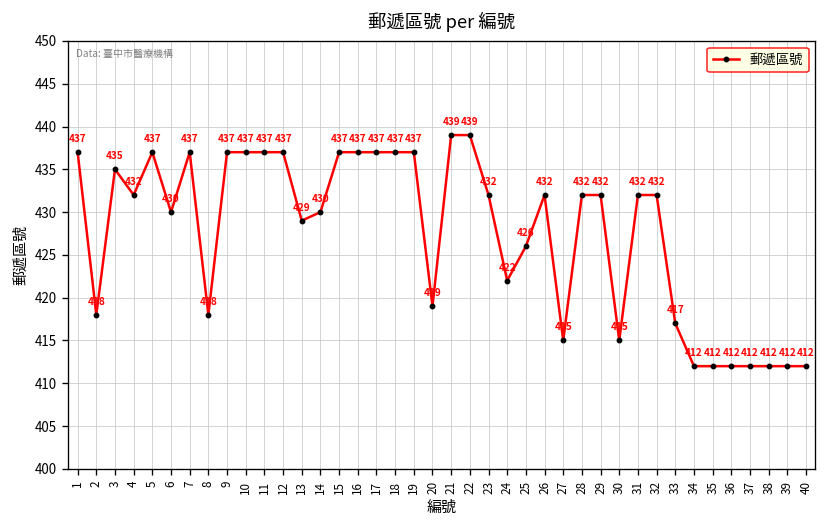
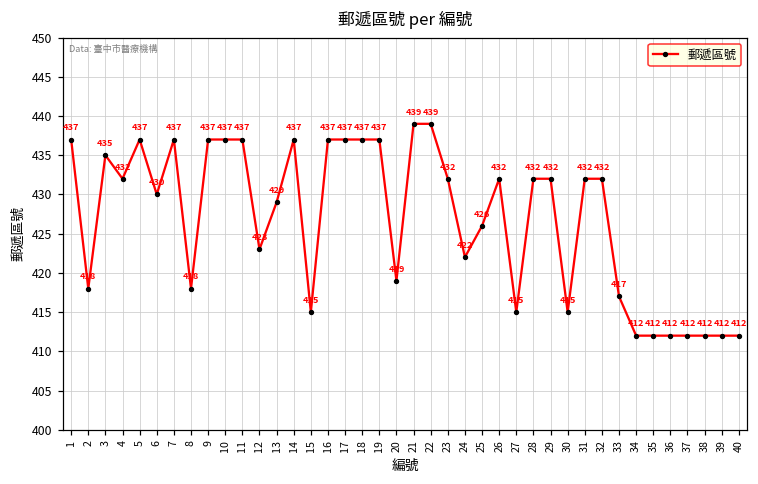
12: 437 -> 423
14: 430 -> 437
15: 437 -> 415
